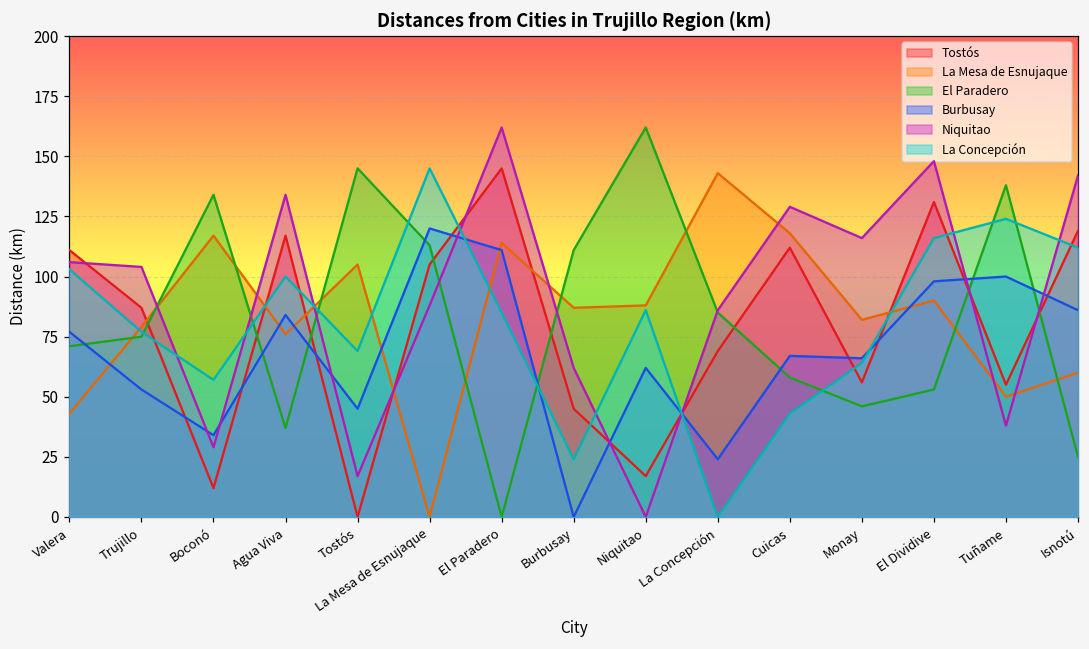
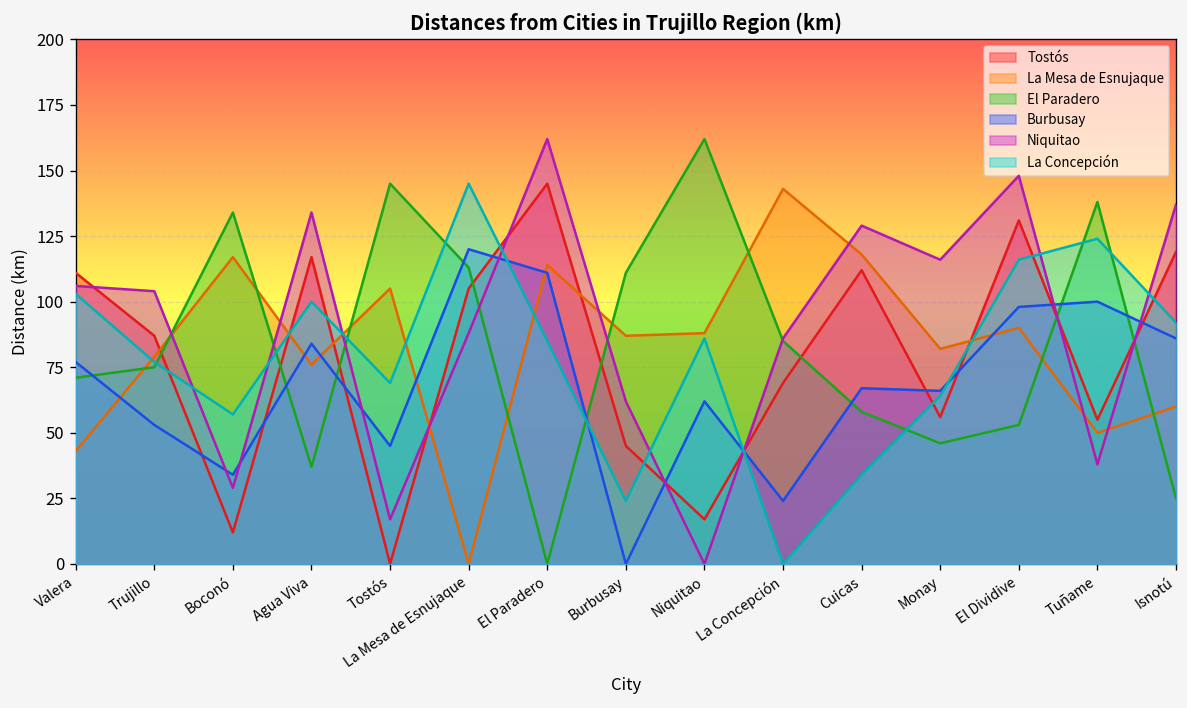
La Concepción, Cuicas: 43 -> 34
Niquitao, Isnotú: 142 -> 137
La Concepción, Isnotú: 112 -> 92
